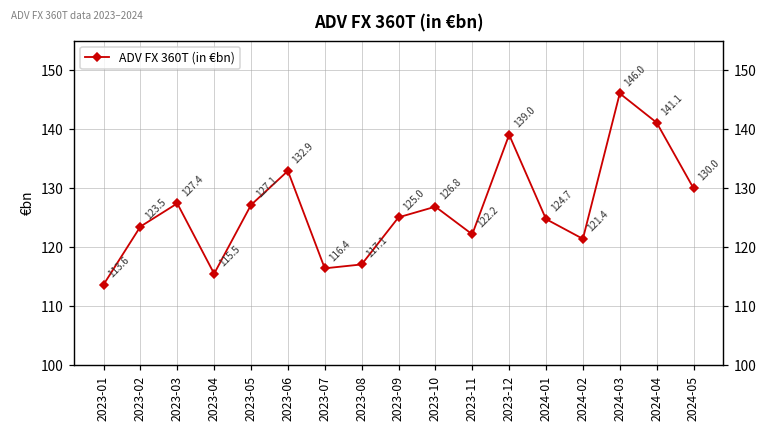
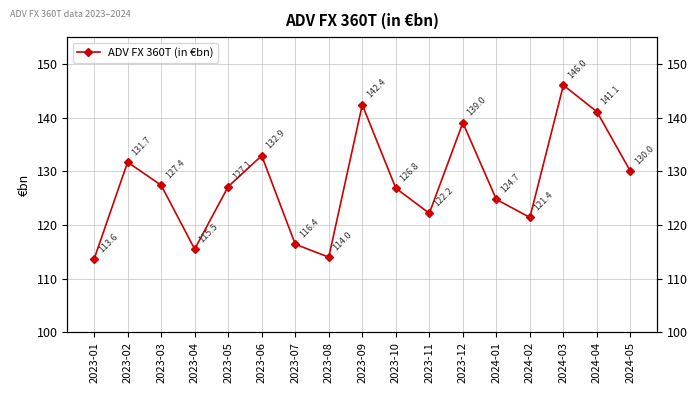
2023-02: 123.5 -> 131.7
2023-08: 117.1 -> 114.0
2023-09: 125.0 -> 142.4
